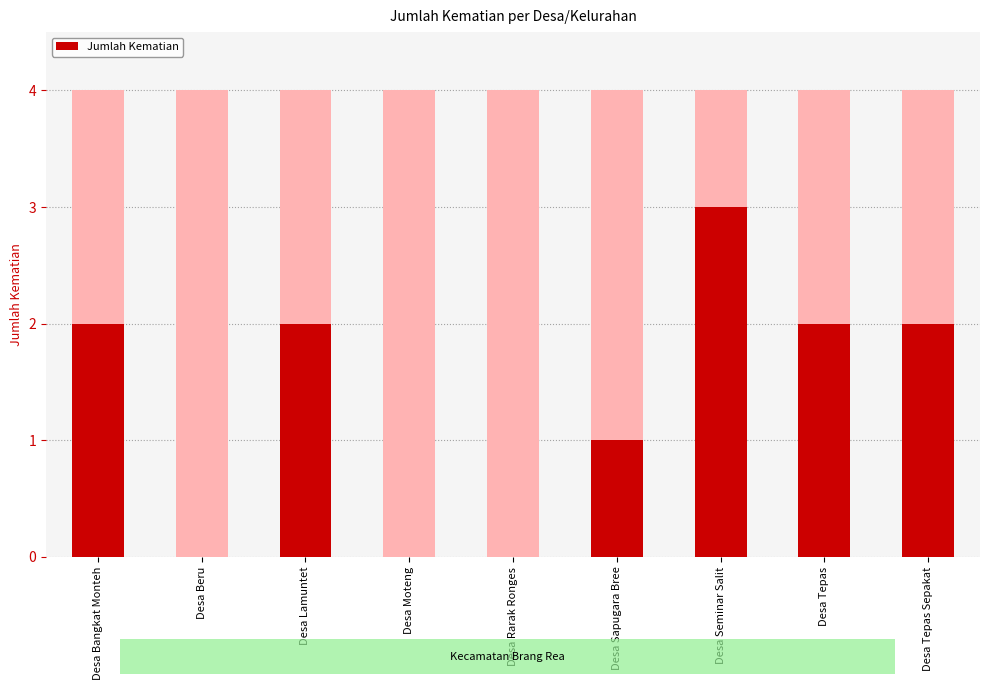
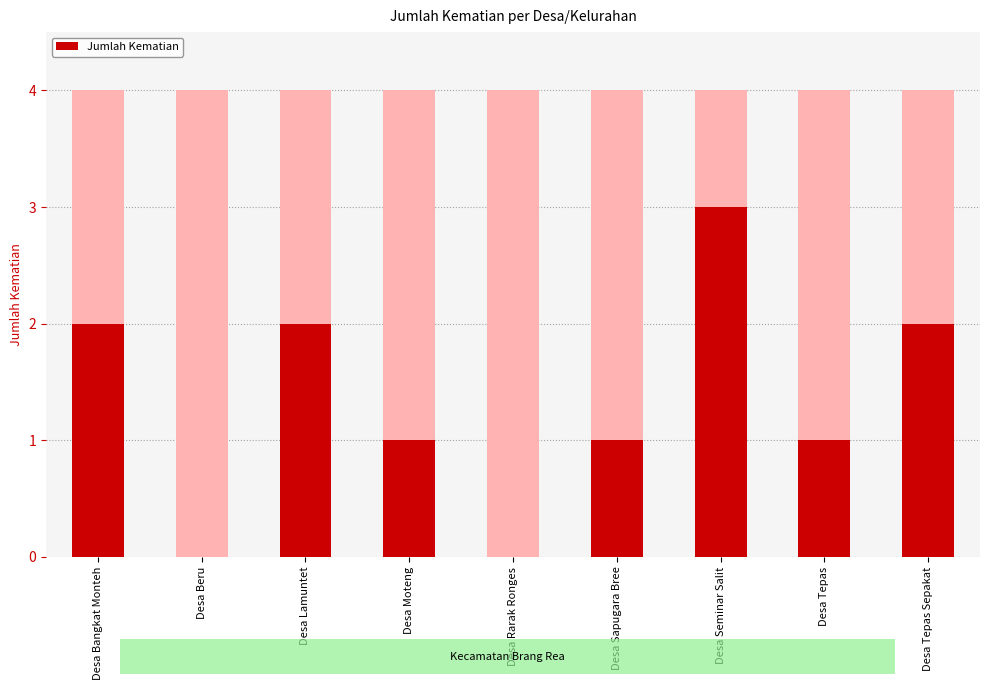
Jumlah Kematian, Desa Moteng: 0 -> 1
Jumlah Kematian, Desa Tepas: 2 -> 1
